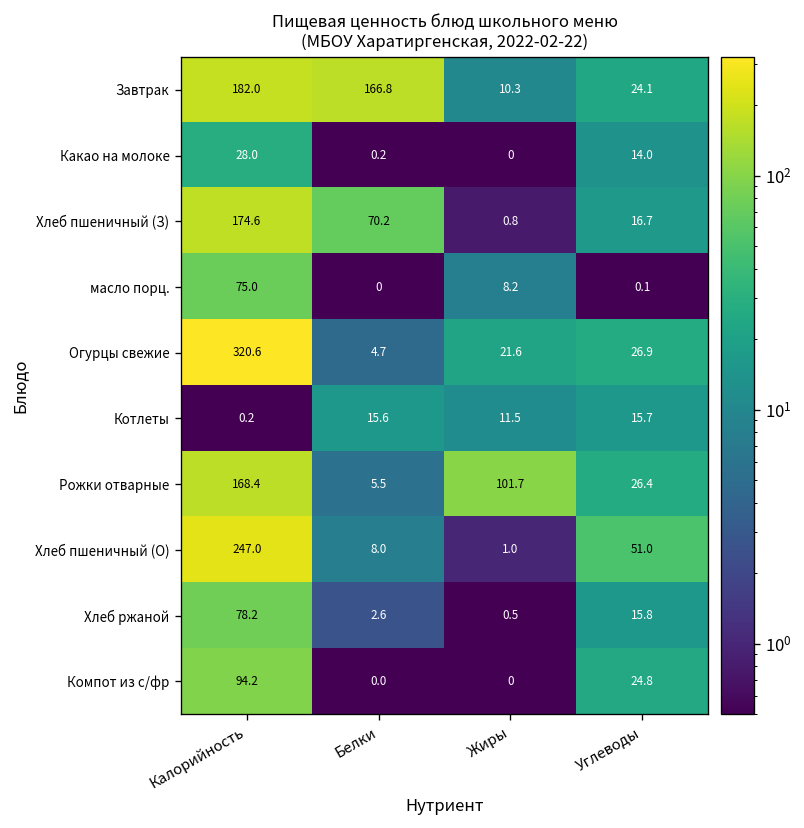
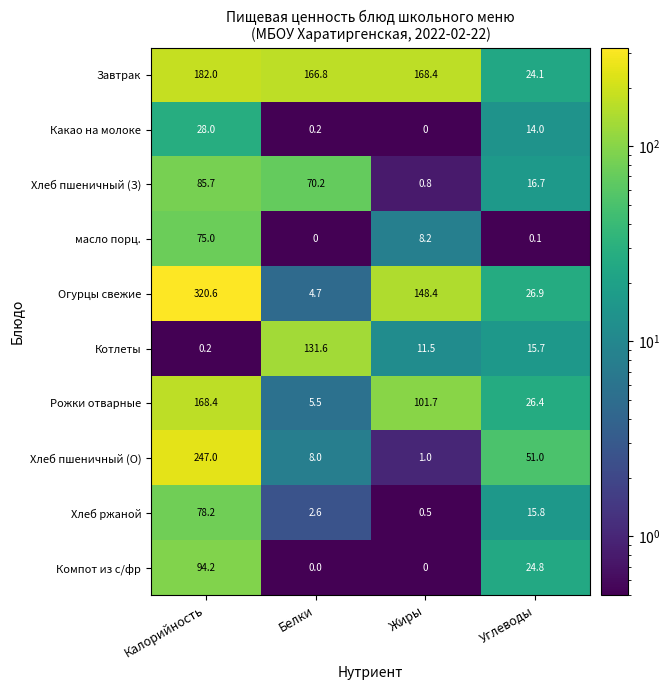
Завтрак, Жиры: 10.3 -> 168.4
Хлеб пшеничный (З), Калорийность: 174.6 -> 85.7
Огурцы свежие, Жиры: 21.6 -> 148.4
Котлеты, Белки: 15.6 -> 131.6
